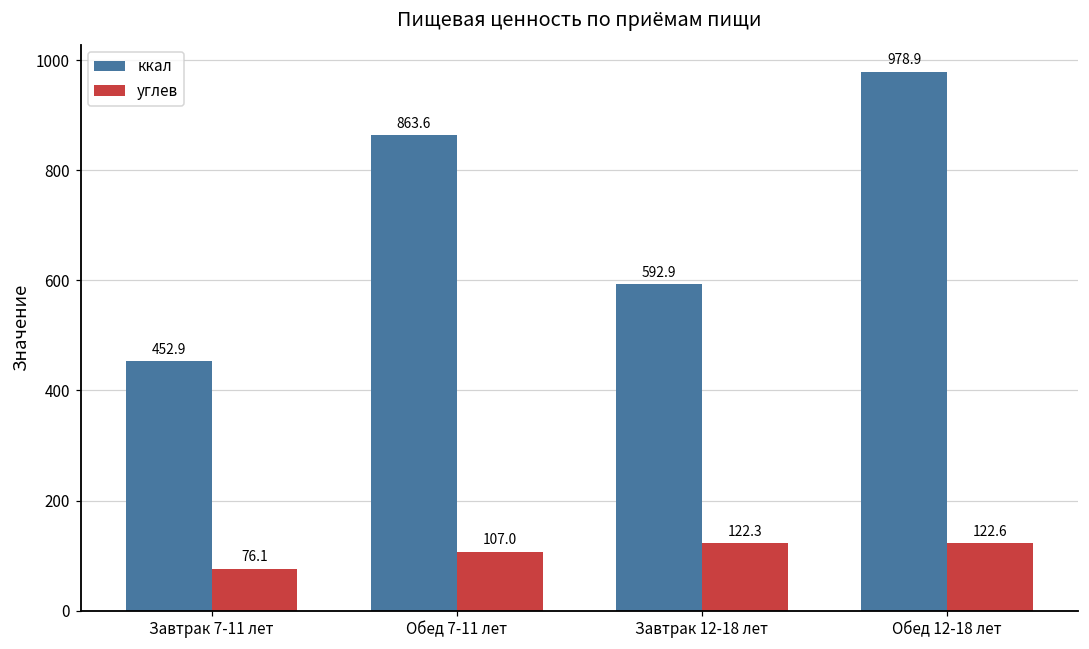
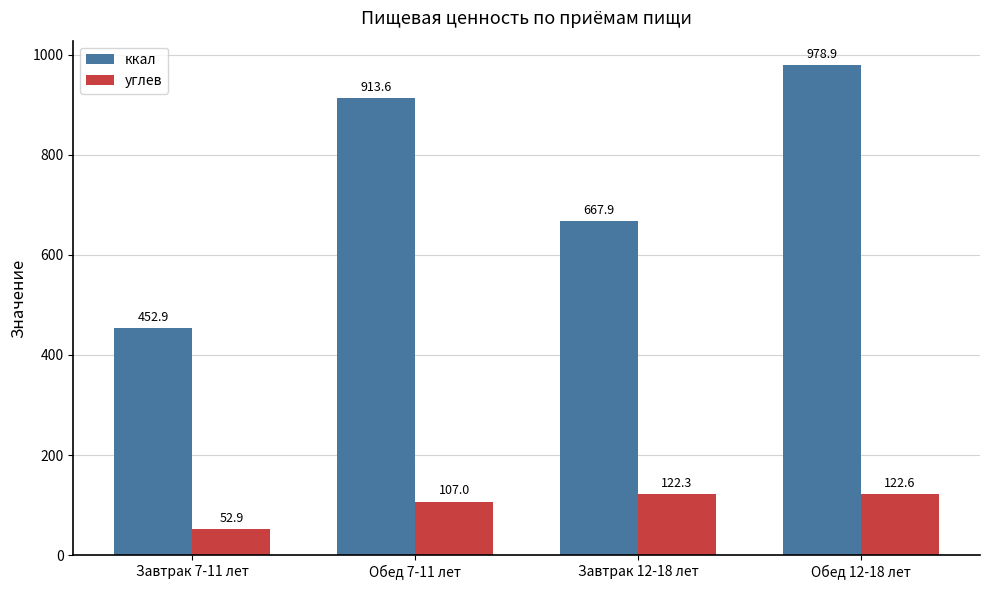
углев, Завтрак 7-11 лет: 76.1 -> 52.9
ккал, Обед 7-11 лет: 863.6 -> 913.6
ккал, Завтрак 12-18 лет: 592.9 -> 667.9
